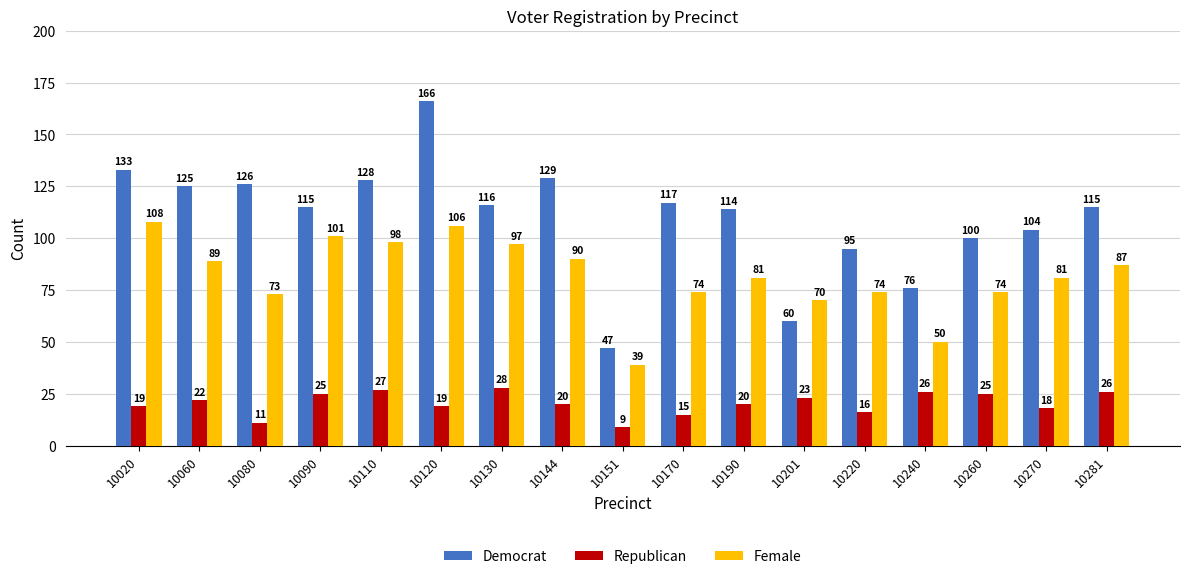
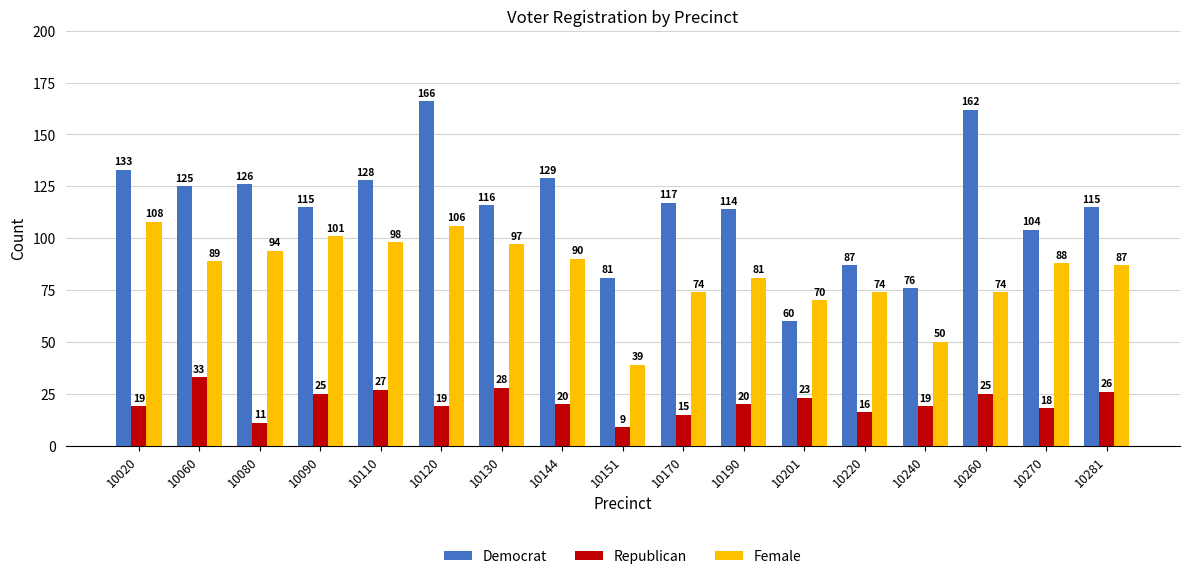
Republican, 10060: 22 -> 33
Female, 10080: 73 -> 94
Democrat, 10151: 47 -> 81
Democrat, 10220: 95 -> 87
Republican, 10240: 26 -> 19
Democrat, 10260: 100 -> 162
Female, 10270: 81 -> 88
